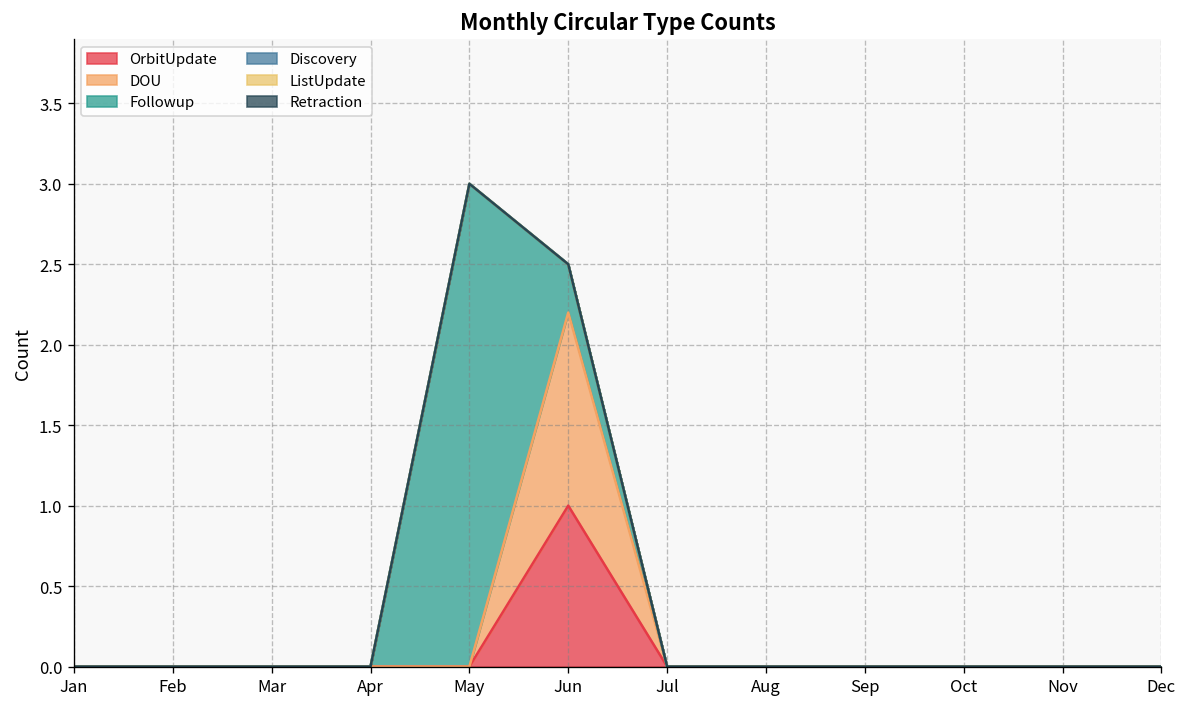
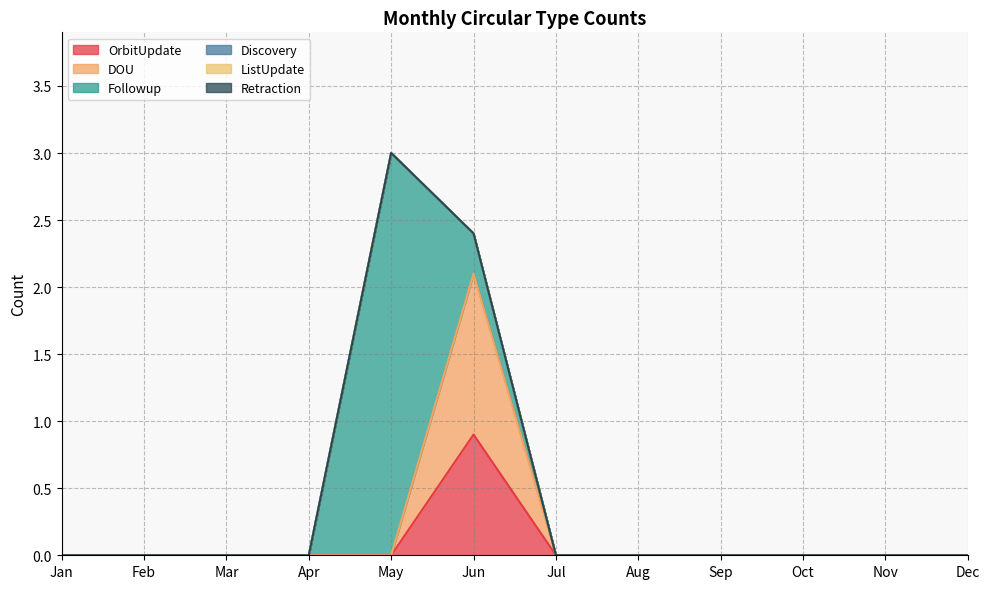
OrbitUpdate, Jun: 1.0 -> 0.9
